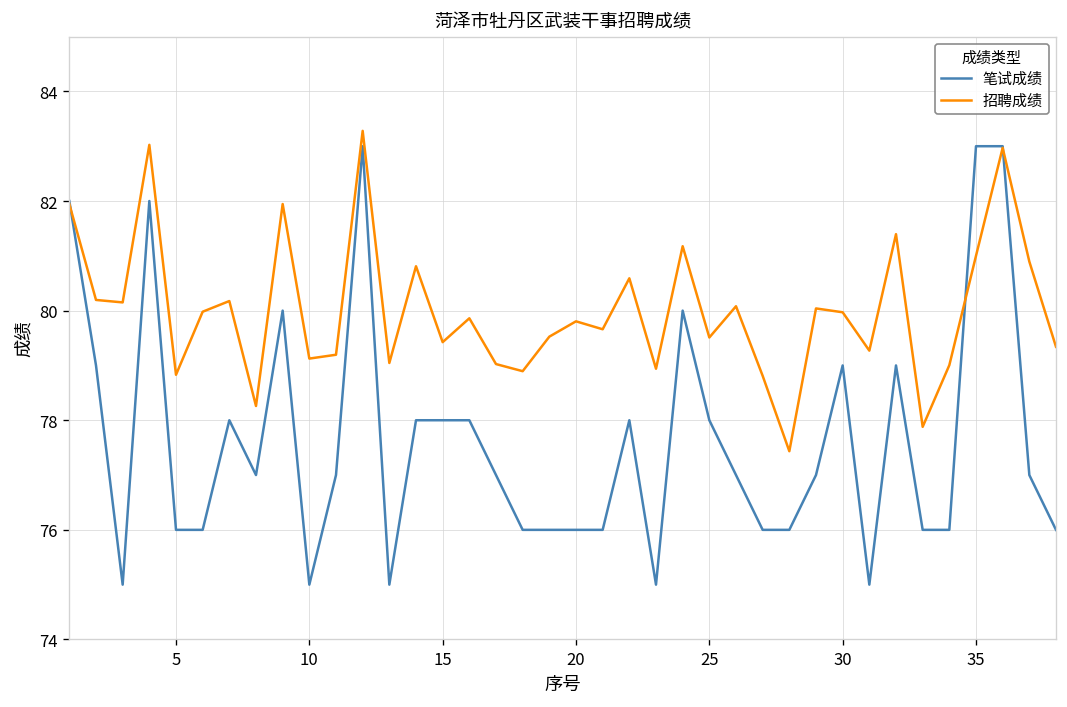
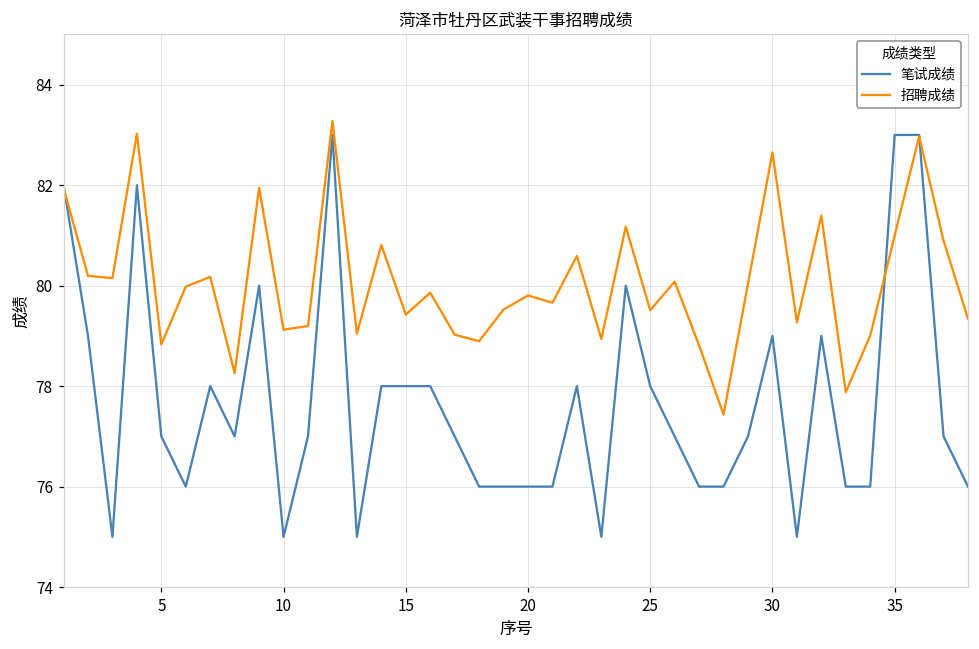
笔试成绩, 5: 76 -> 77
招聘成绩, 30: 80.0 -> 82.7
